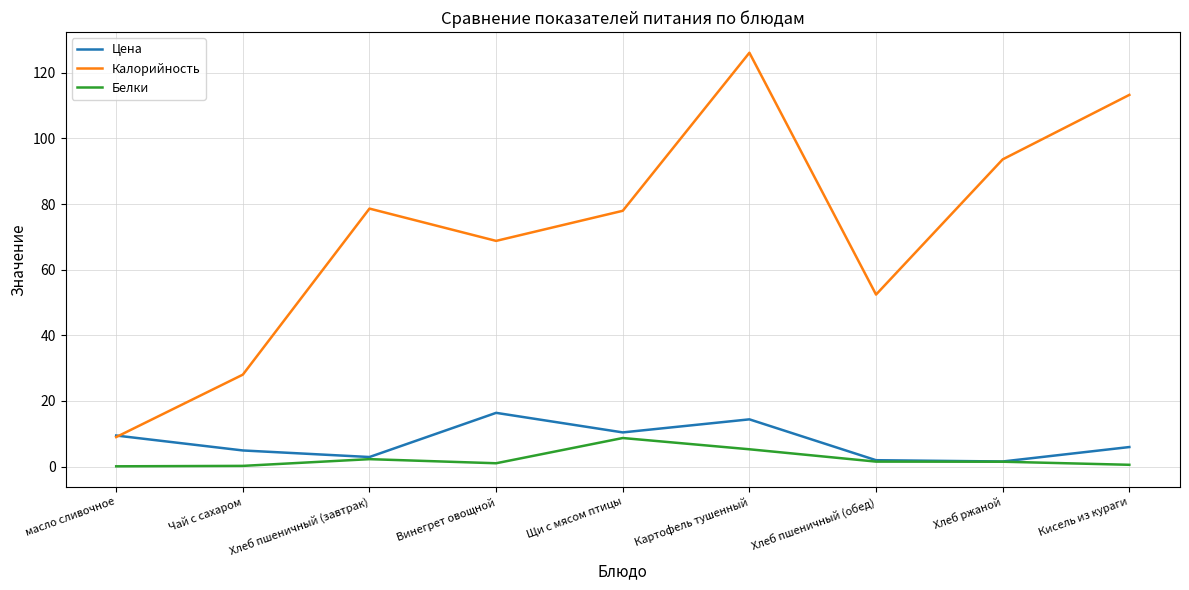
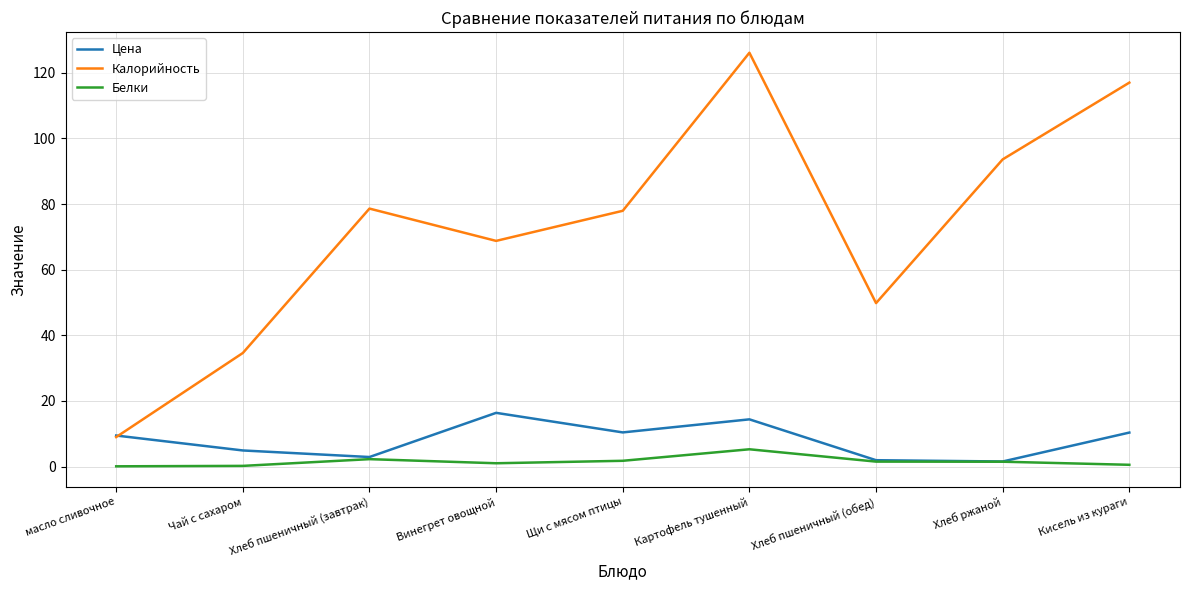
Калорийность, Чай с сахаром: 28 -> 35
Белки, Щи с мясом птицы: 9 -> 2
Калорийность, Хлеб пшеничный (обед): 52 -> 50
Цена, Кисель из кураги: 6 -> 10
Калорийность, Кисель из кураги: 113 -> 117
